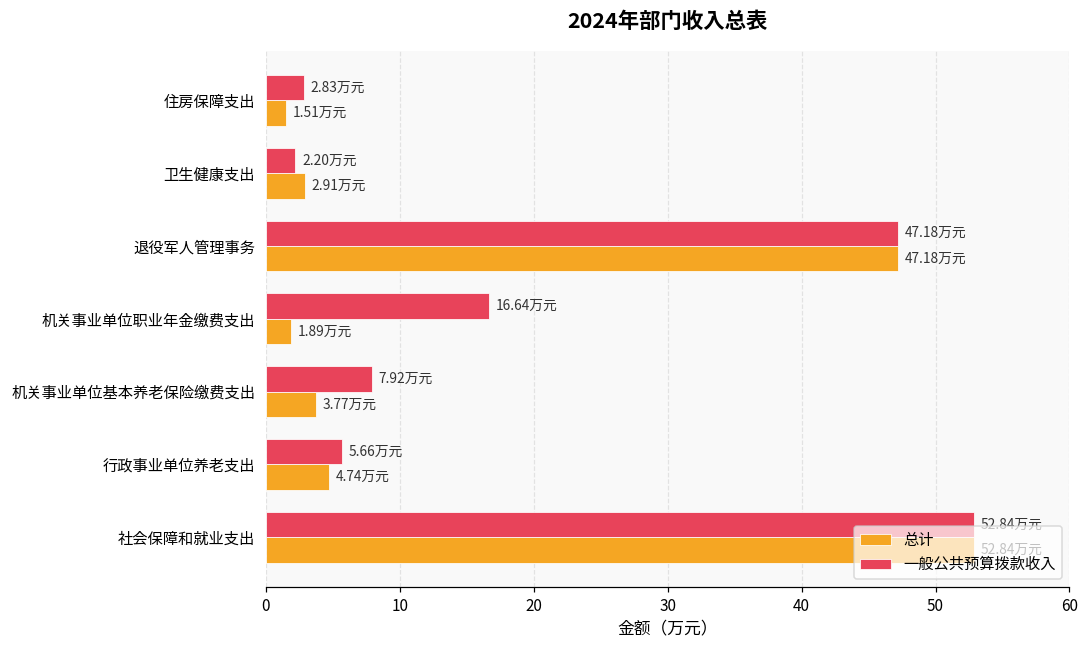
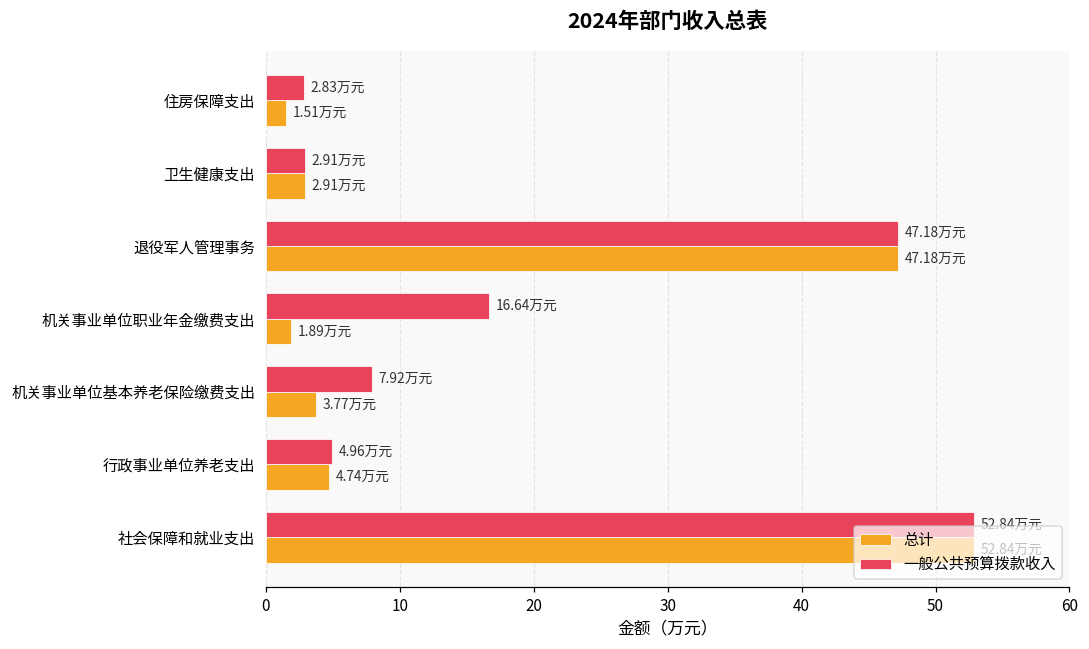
一般公共预算拨款收入, 卫生健康支出: 2.20 -> 2.91
一般公共预算拨款收入, 行政事业单位养老支出: 5.66 -> 4.96
